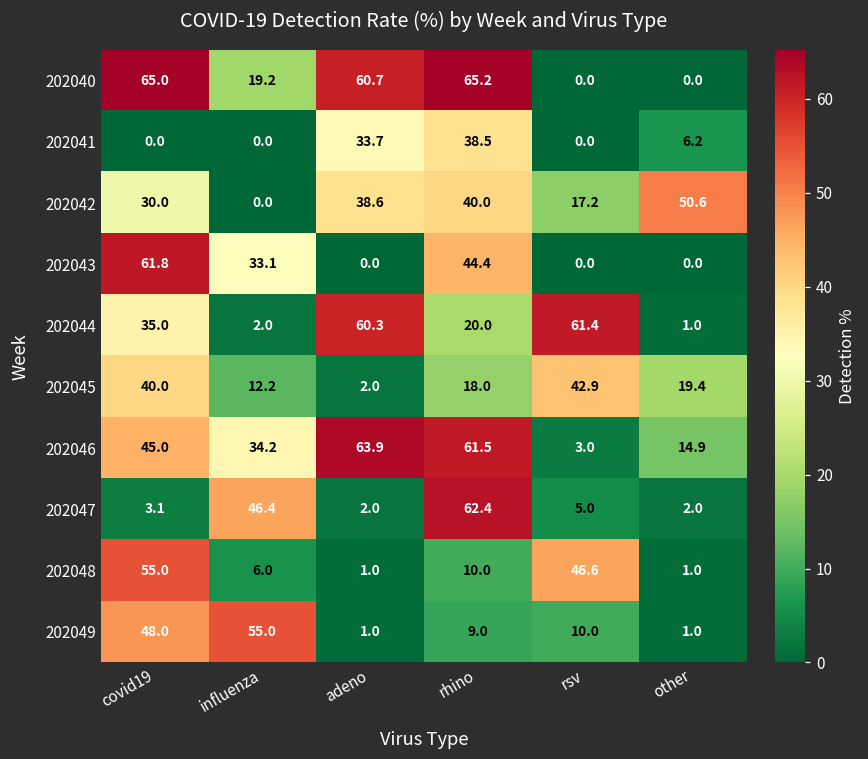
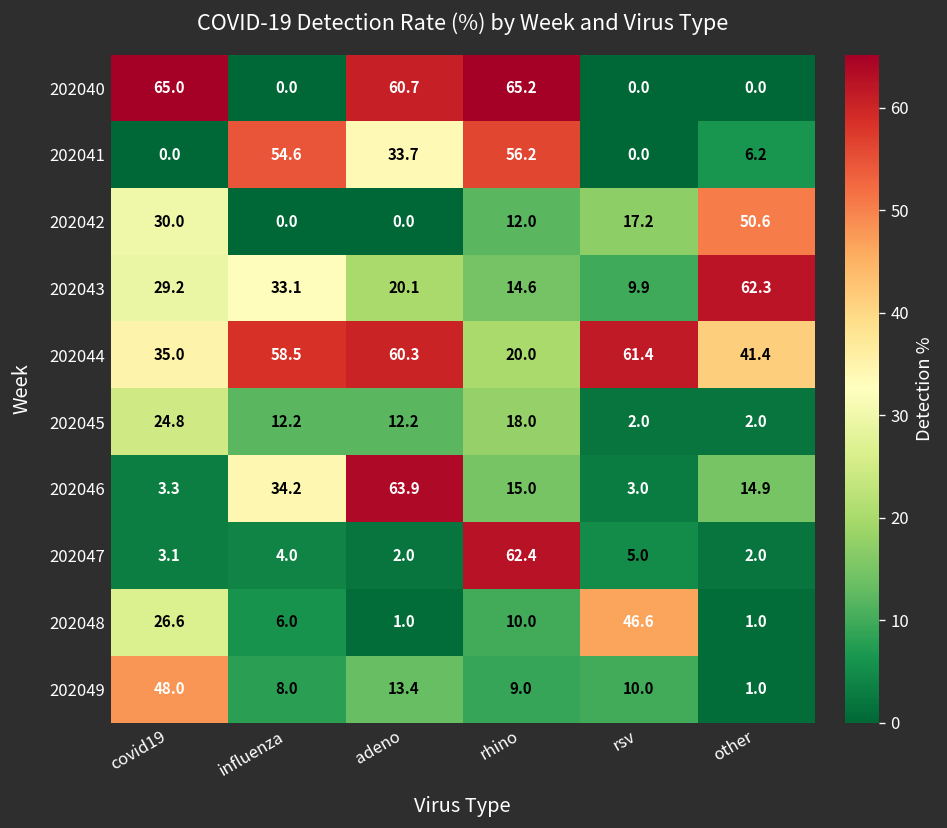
202040, influenza: 19.2 -> 0.0
202041, influenza: 0.0 -> 54.6
202041, rhino: 38.5 -> 56.2
202042, adeno: 38.6 -> 0.0
202042, rhino: 40.0 -> 12.0
202043, covid19: 61.8 -> 29.2
202043, adeno: 0.0 -> 20.1
202043, rhino: 44.4 -> 14.6
202043, rsv: 0.0 -> 9.9
202043, other: 0.0 -> 62.3
202044, influenza: 2.0 -> 58.5
202044, other: 1.0 -> 41.4
202045, covid19: 40.0 -> 24.8
202045, adeno: 2.0 -> 12.2
202045, rsv: 42.9 -> 2.0
202045, other: 19.4 -> 2.0
202046, covid19: 45.0 -> 3.3
202046, rhino: 61.5 -> 15.0
202047, influenza: 46.4 -> 4.0
202048, covid19: 55.0 -> 26.6
202049, influenza: 55.0 -> 8.0
202049, adeno: 1.0 -> 13.4
